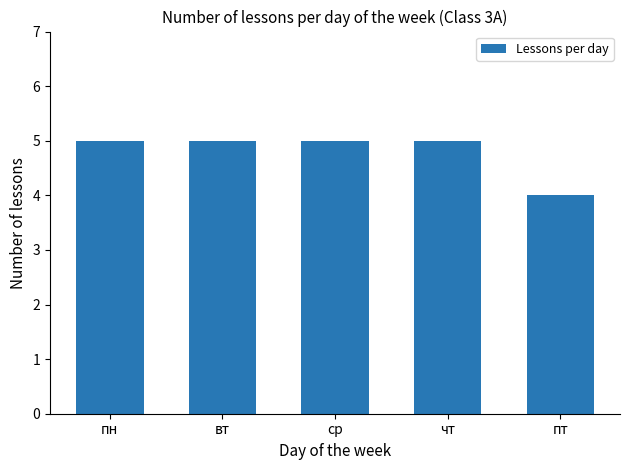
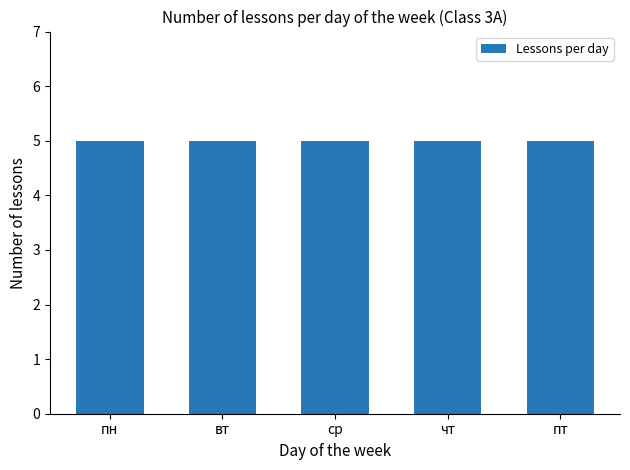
пт: 4 -> 5
